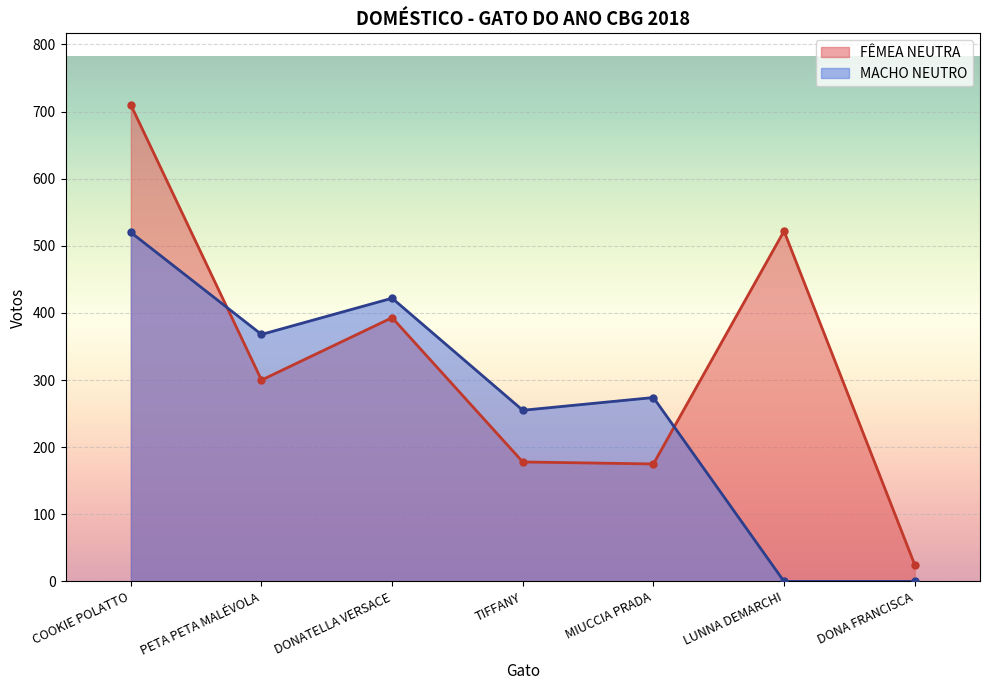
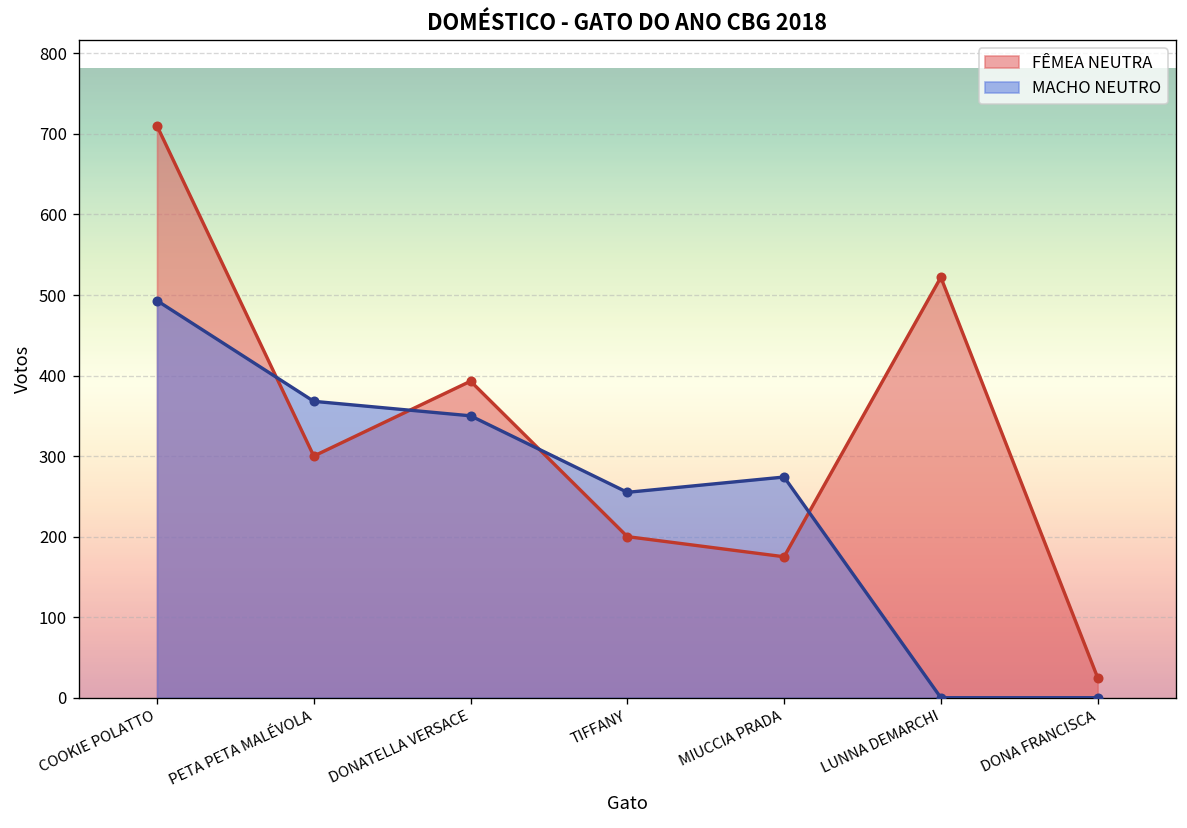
MACHO NEUTRO, COOKIE POLATTO: 520 -> 490
MACHO NEUTRO, DONATELLA VERSACE: 420 -> 350
FÊMEA NEUTRA, TIFFANY: 180 -> 200
